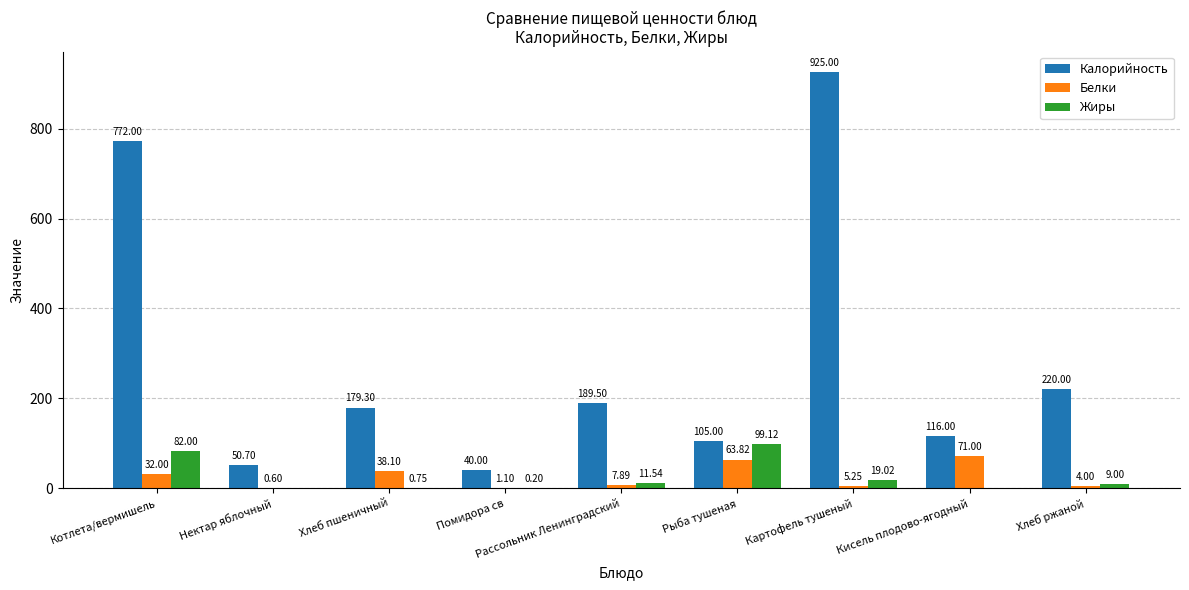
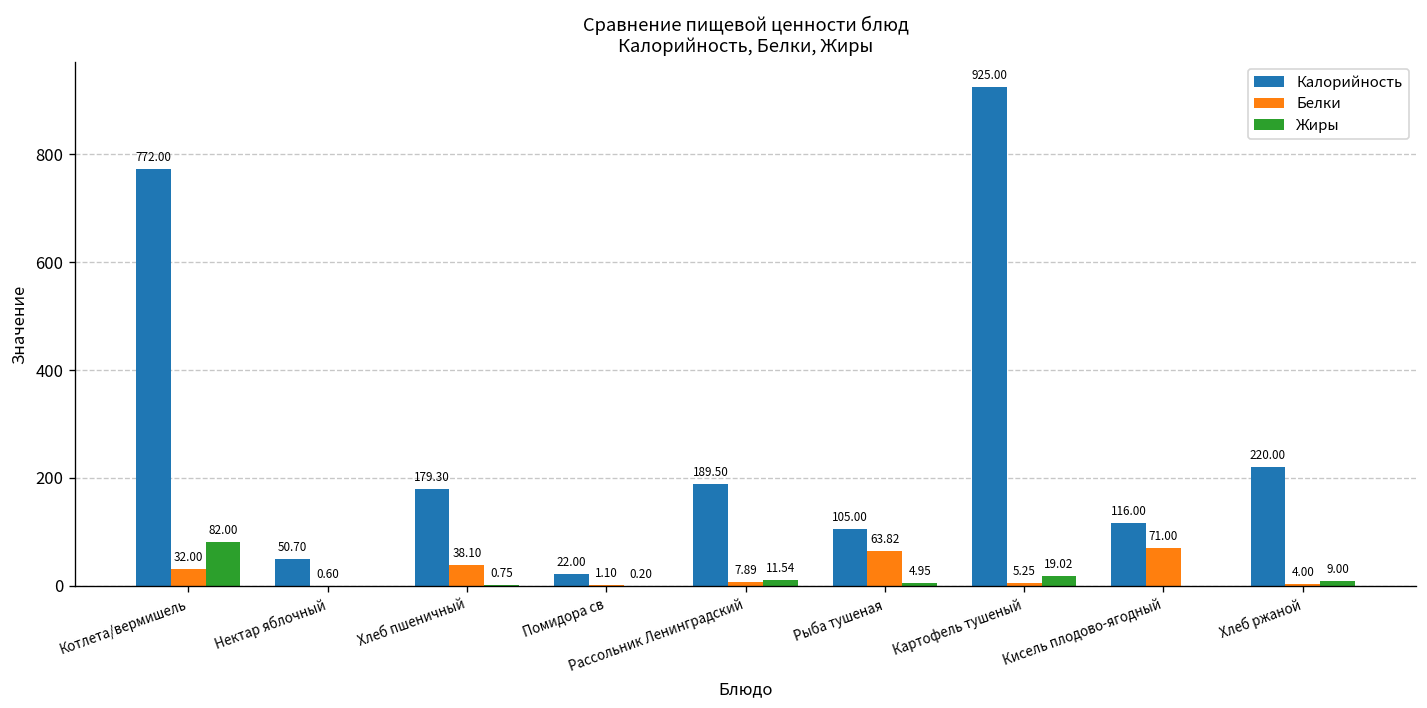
Калорийность, Помидора св: 40.00 -> 22.00
Жиры, Рыба тушеная: 99.12 -> 4.95
